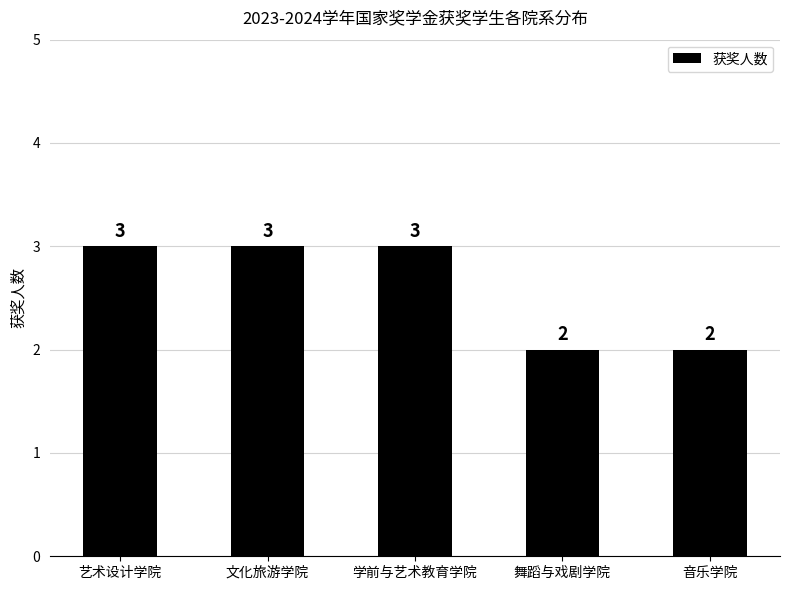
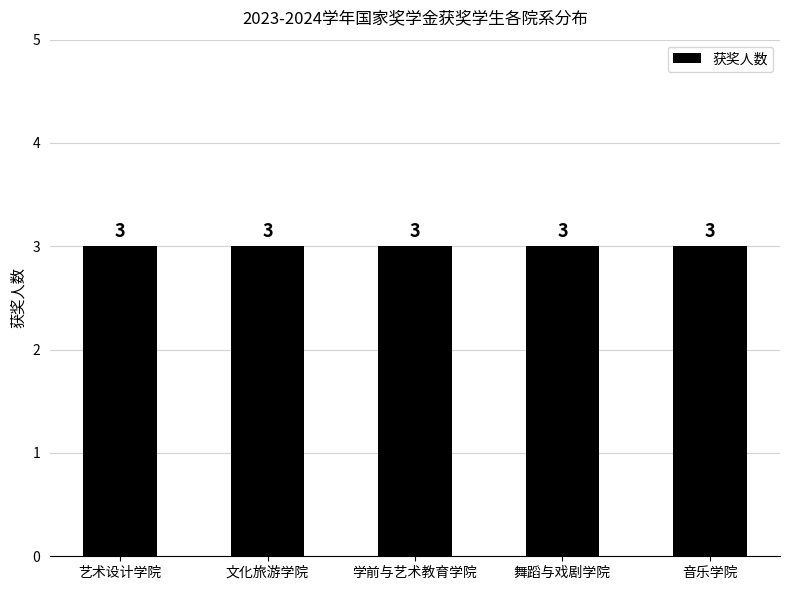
舞蹈与戏剧学院: 2 -> 3
音乐学院: 2 -> 3
